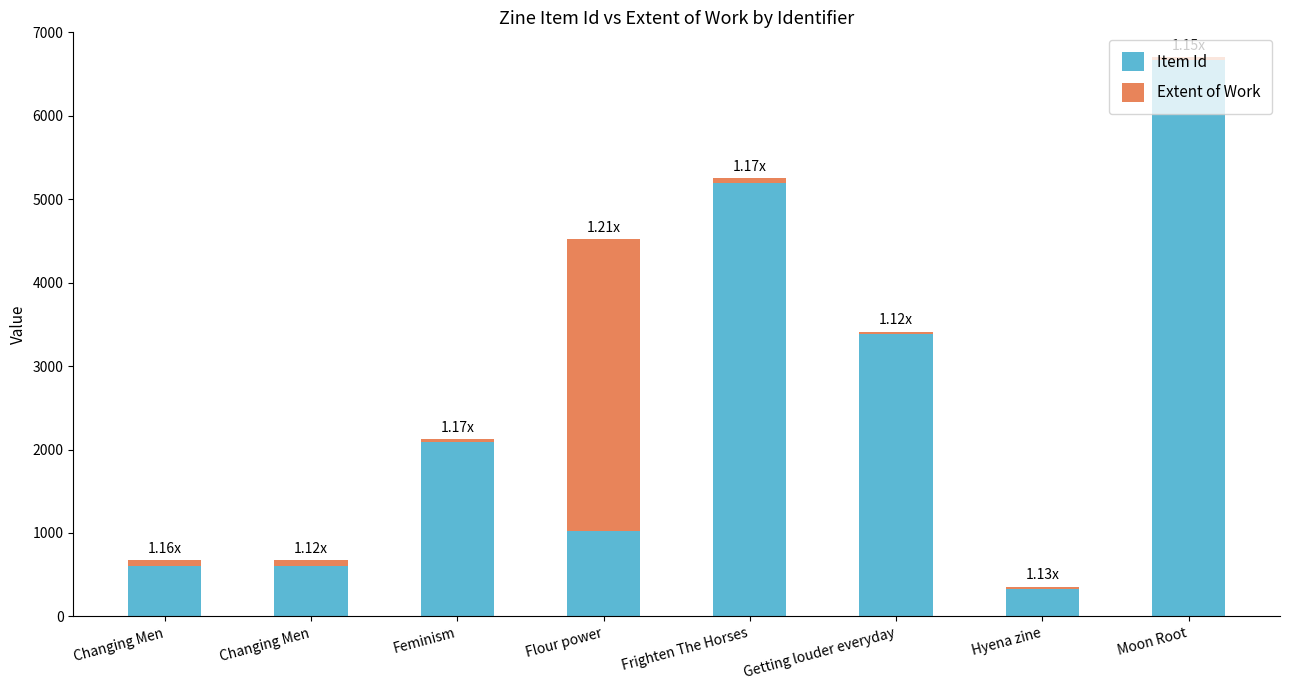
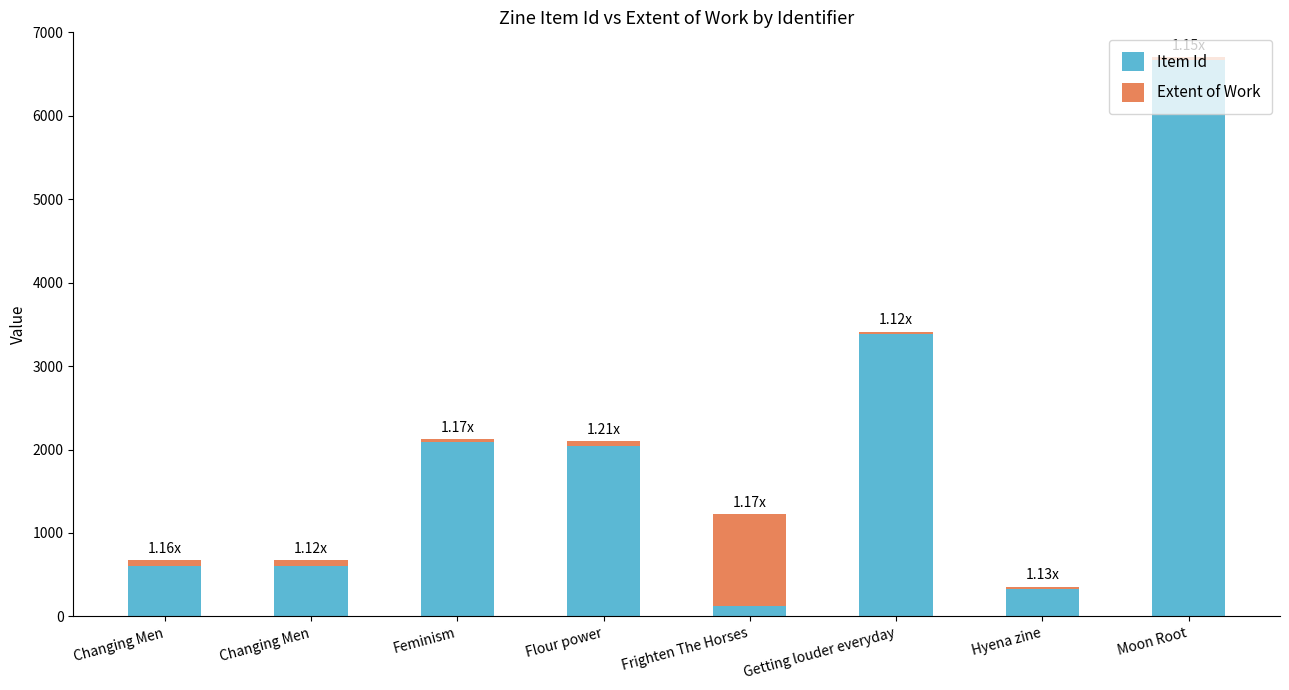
Item Id, Flour power: 1000 -> 2000
Extent of Work, Flour power: 3500 -> 100
Item Id, Frighten The Horses: 5200 -> 100
Extent of Work, Frighten The Horses: 100 -> 1100
